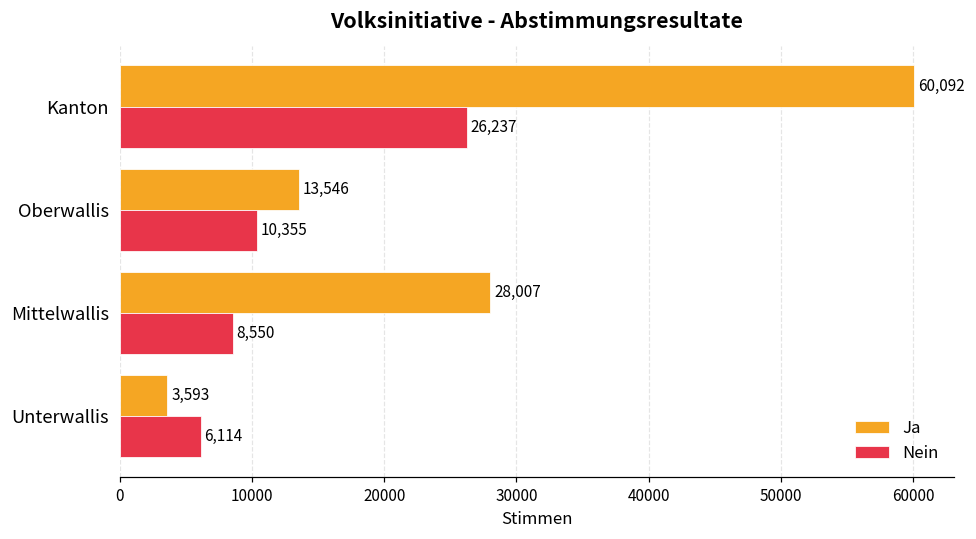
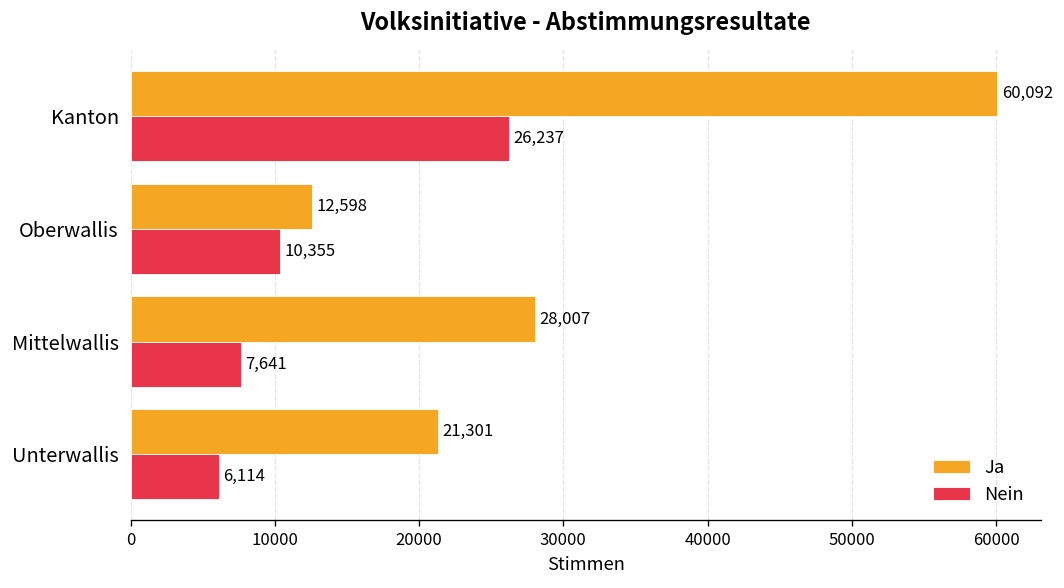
Ja, Oberwallis: 13,546 -> 12,598
Nein, Mittelwallis: 8,550 -> 7,641
Ja, Unterwallis: 3,593 -> 21,301
